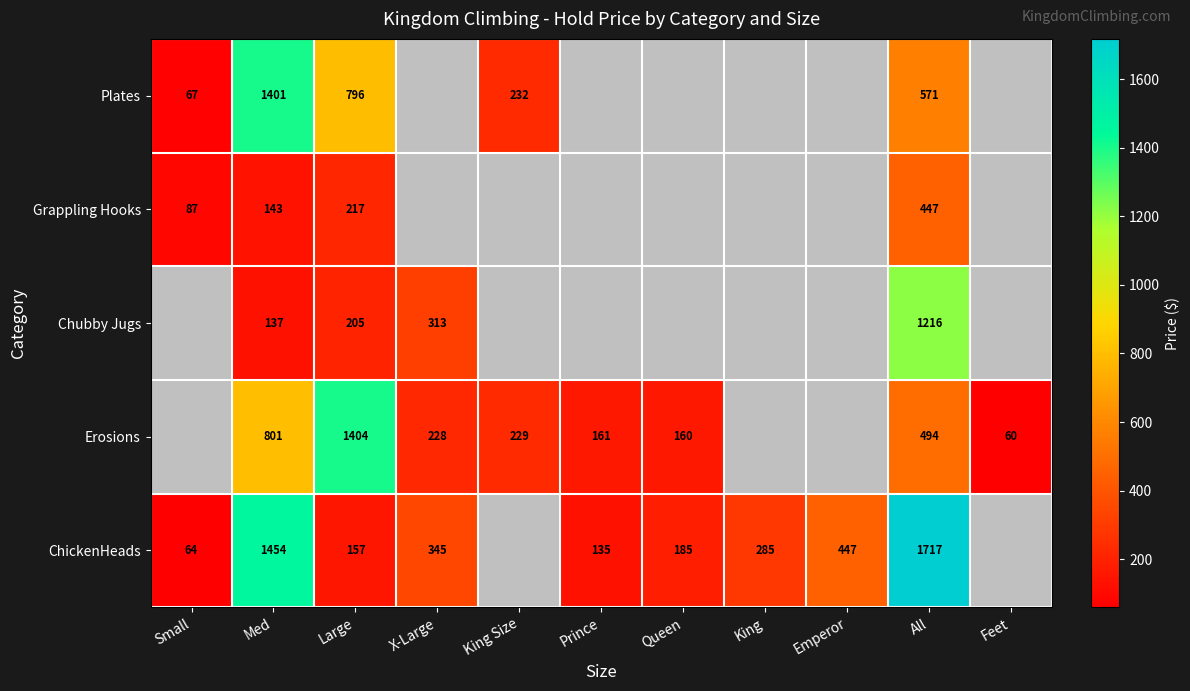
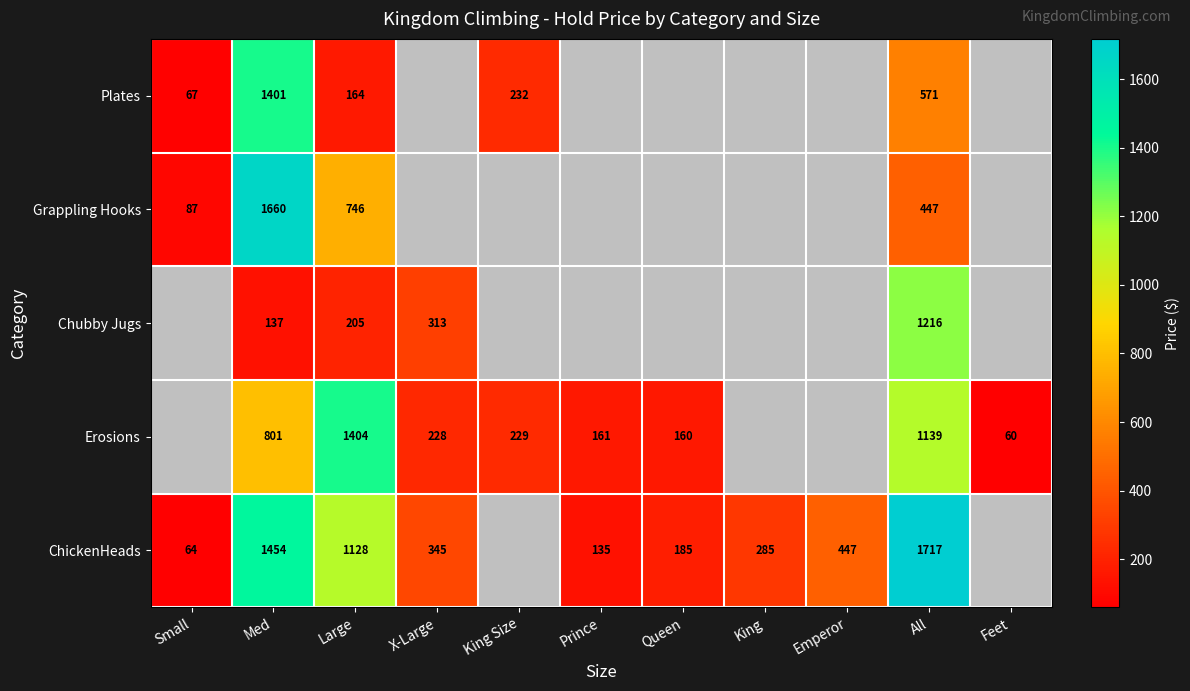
Plates, Large: 796 -> 164
Grappling Hooks, Med: 143 -> 1660
Grappling Hooks, Large: 217 -> 746
Erosions, All: 494 -> 1139
ChickenHeads, Large: 157 -> 1128
